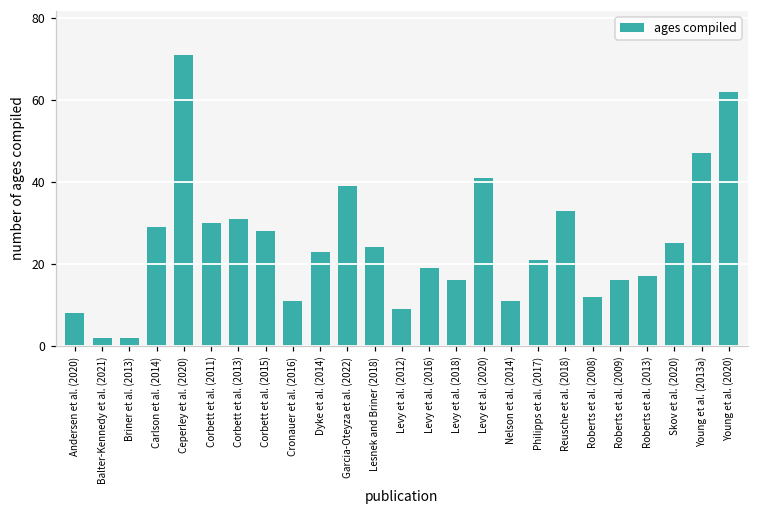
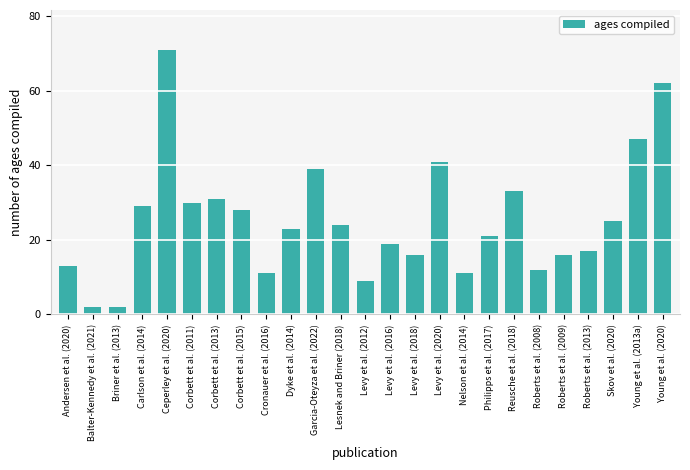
Andersen et al. (2020): 8 -> 13
